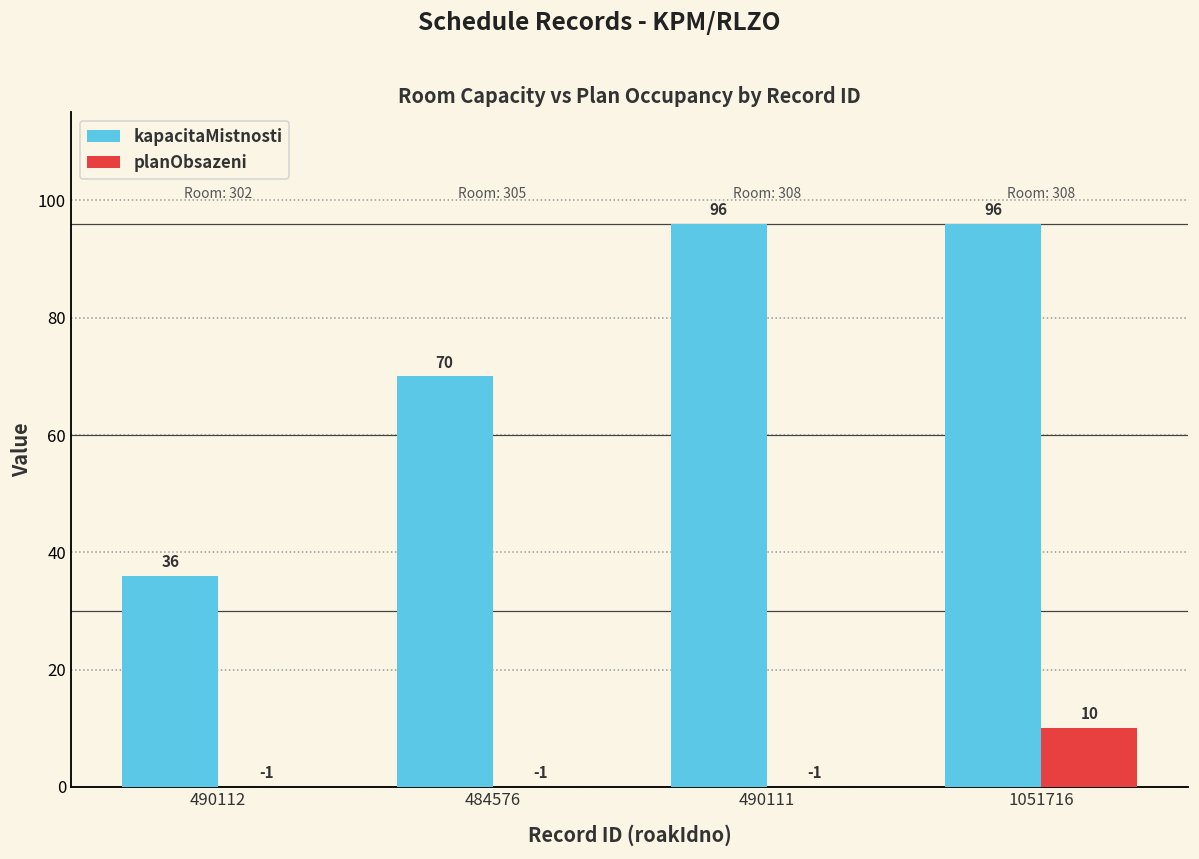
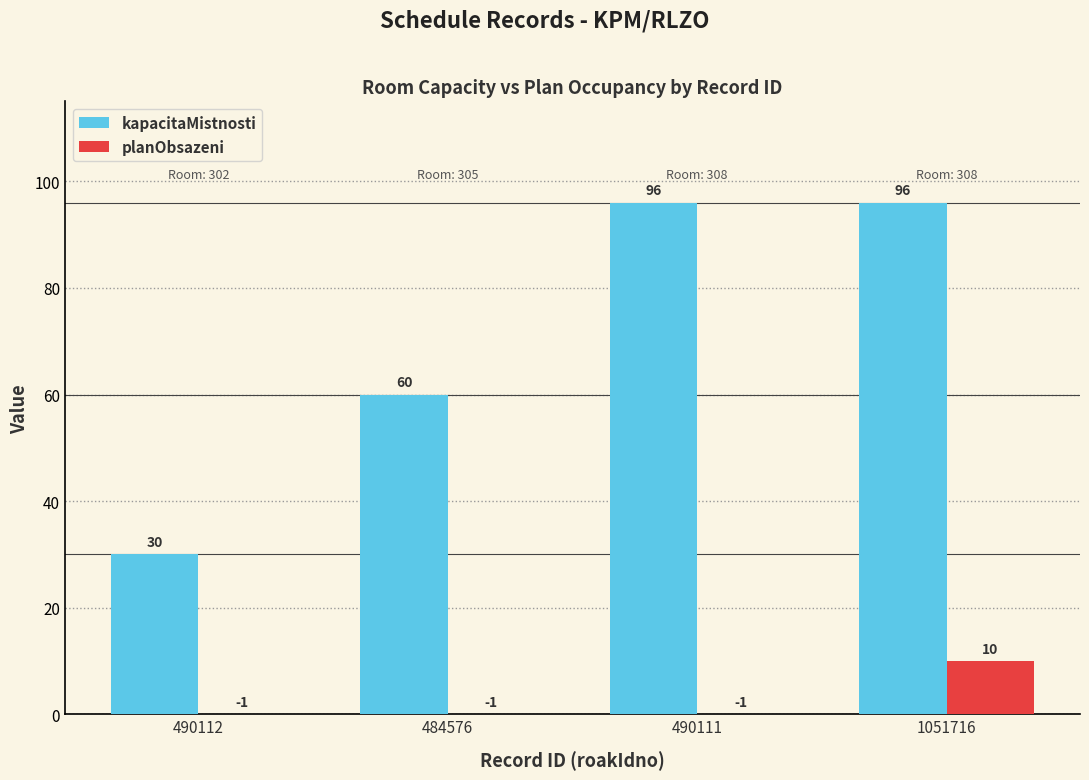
kapacitaMistnosti, 490112: 36 -> 30
kapacitaMistnosti, 484576: 70 -> 60
